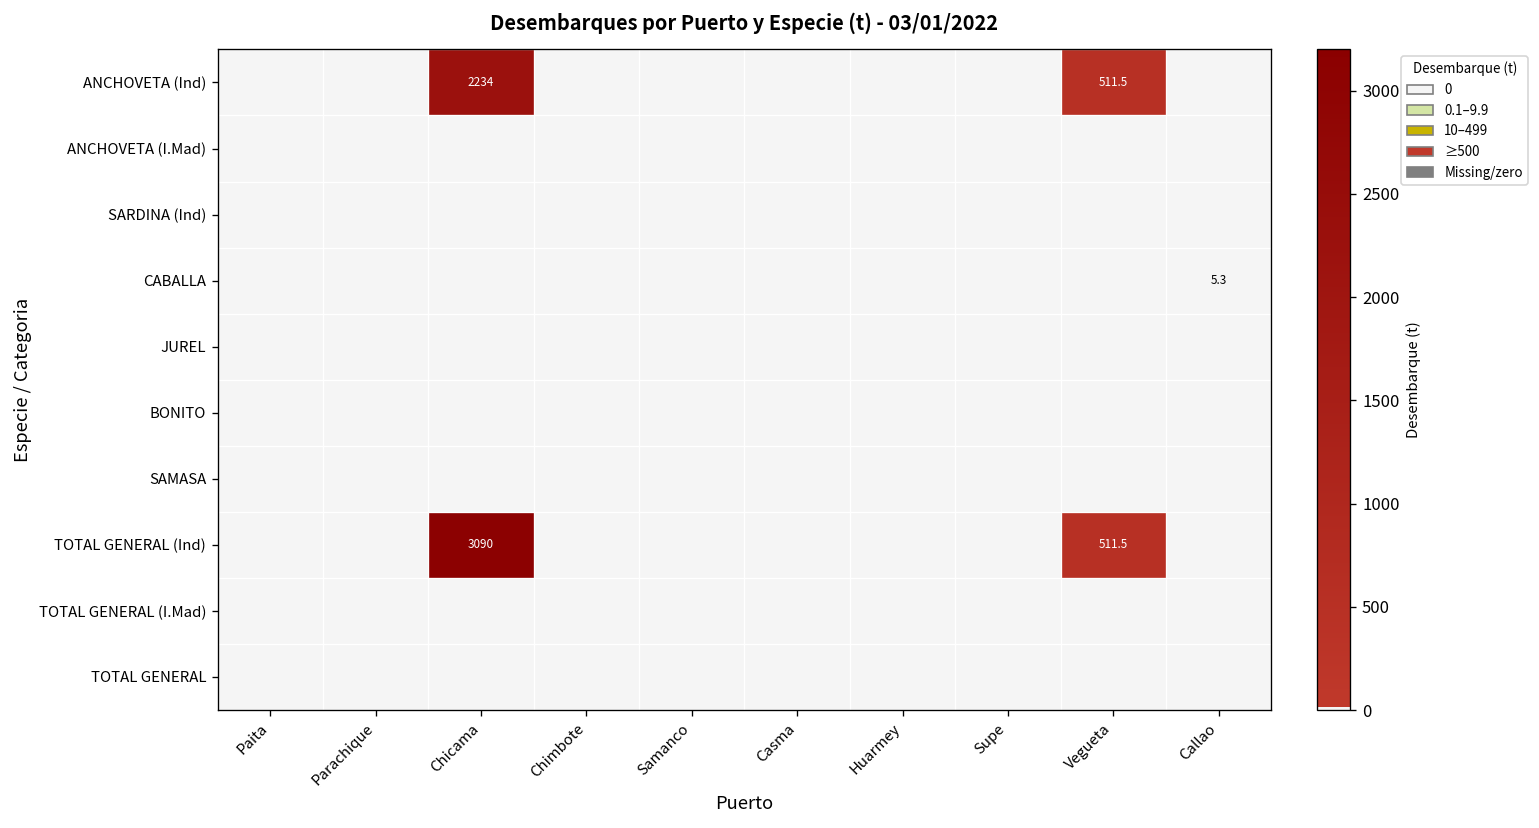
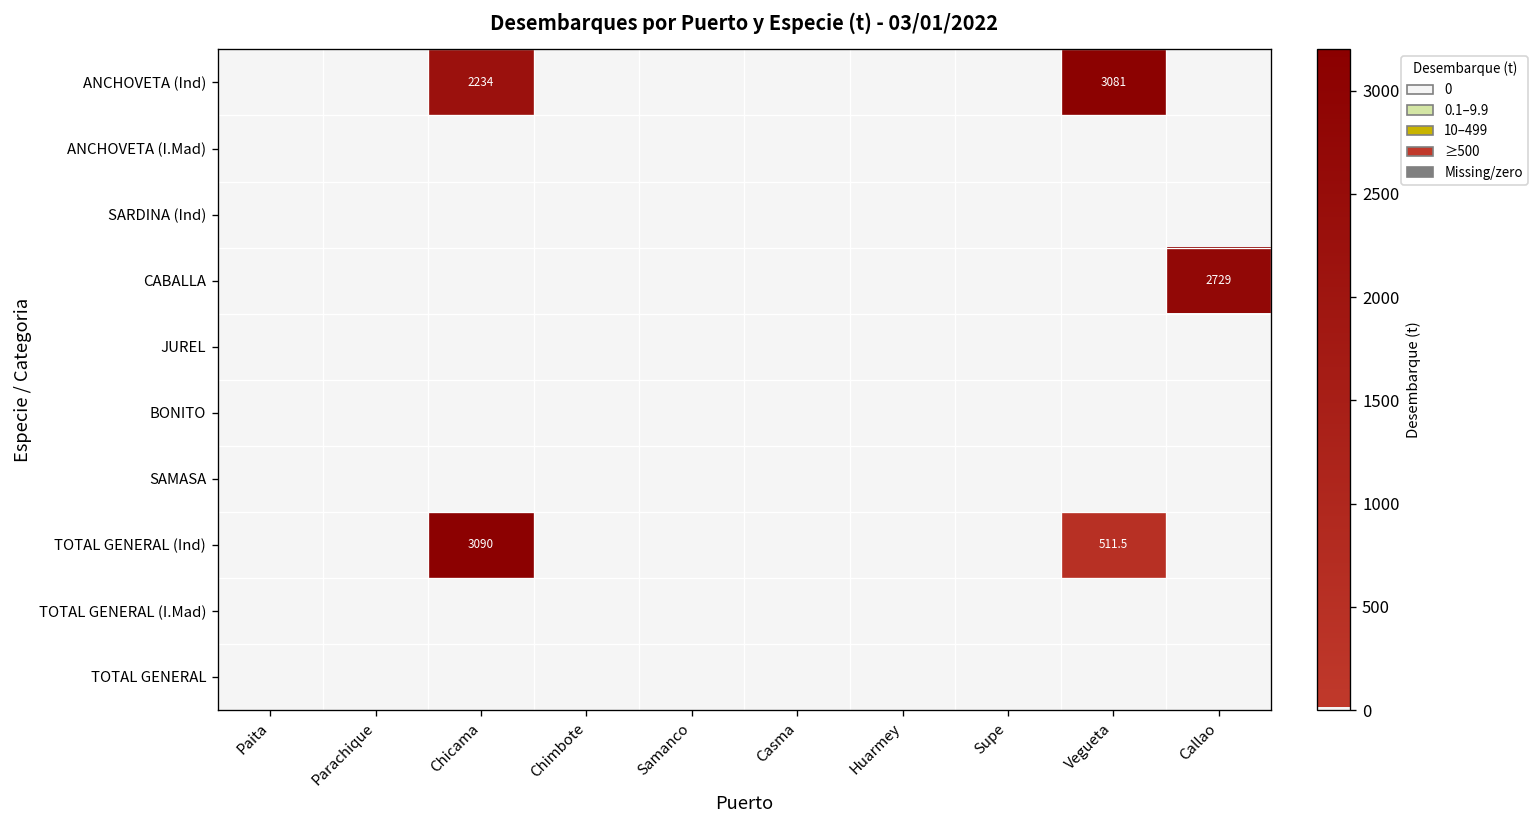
ANCHOVETA (Ind), Vegueta: 511.5 -> 3081
CABALLA, Callao: 5.3 -> 2729
